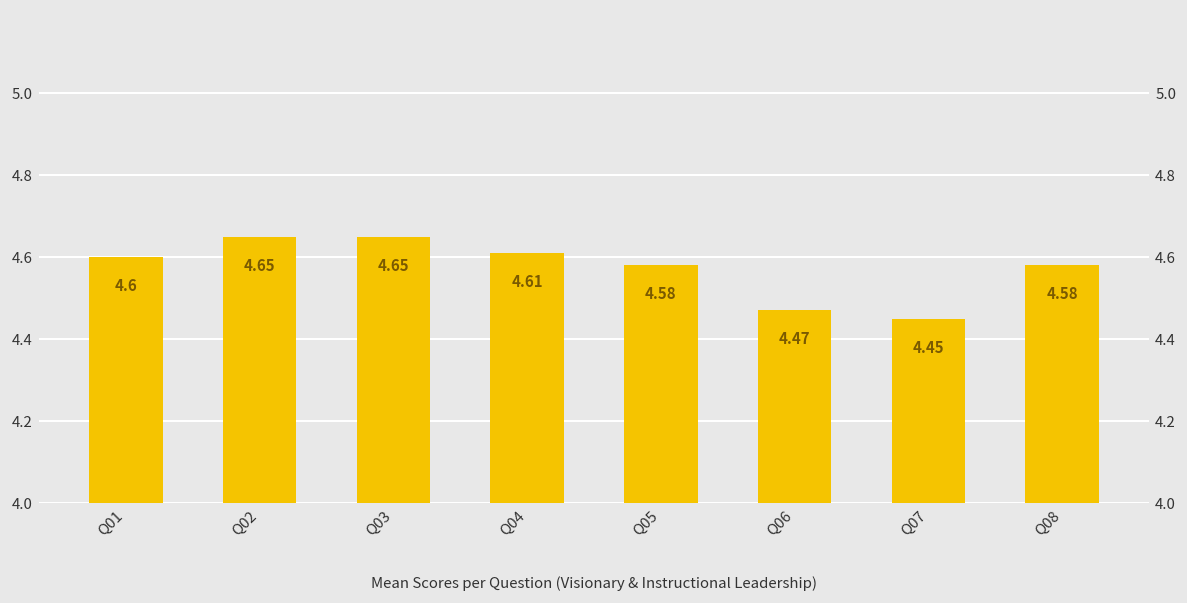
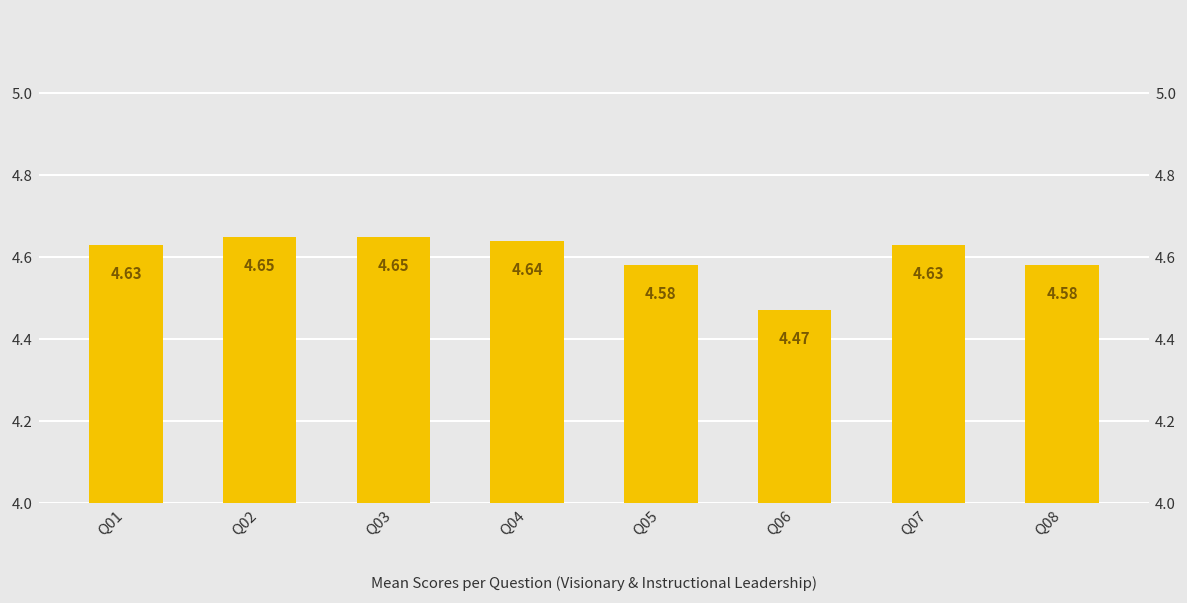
Q01: 4.6 -> 4.63
Q04: 4.61 -> 4.64
Q07: 4.45 -> 4.63
